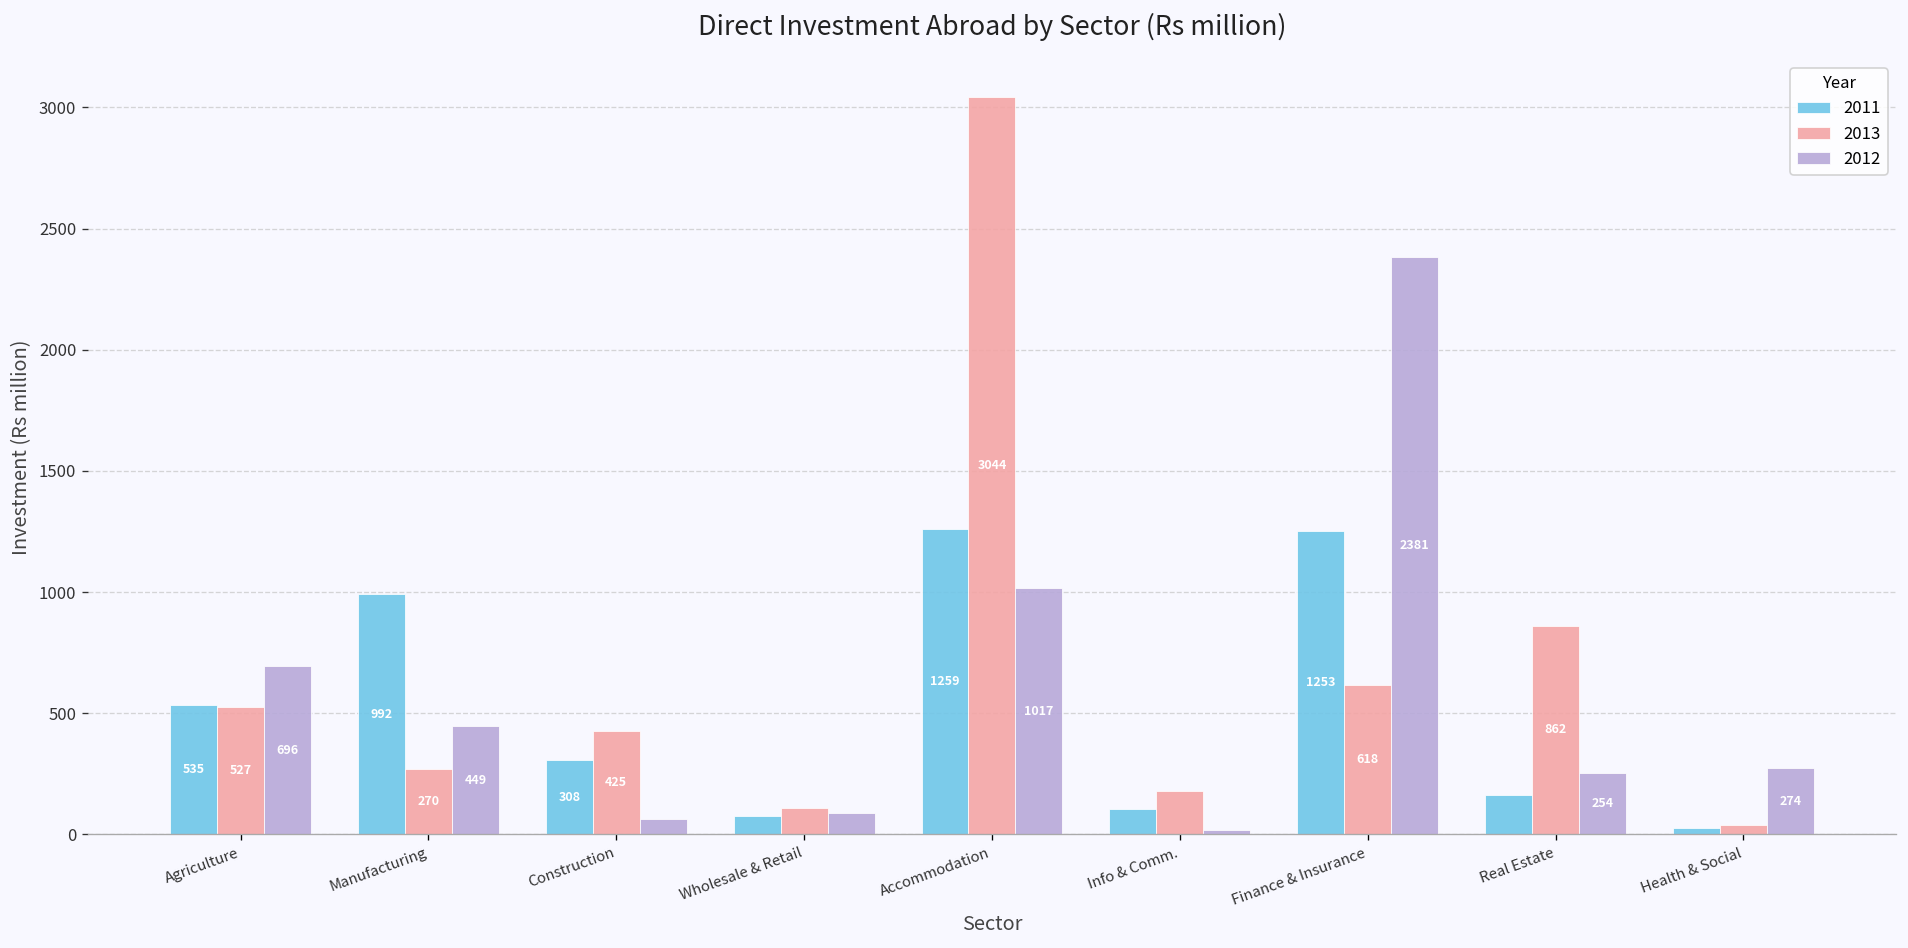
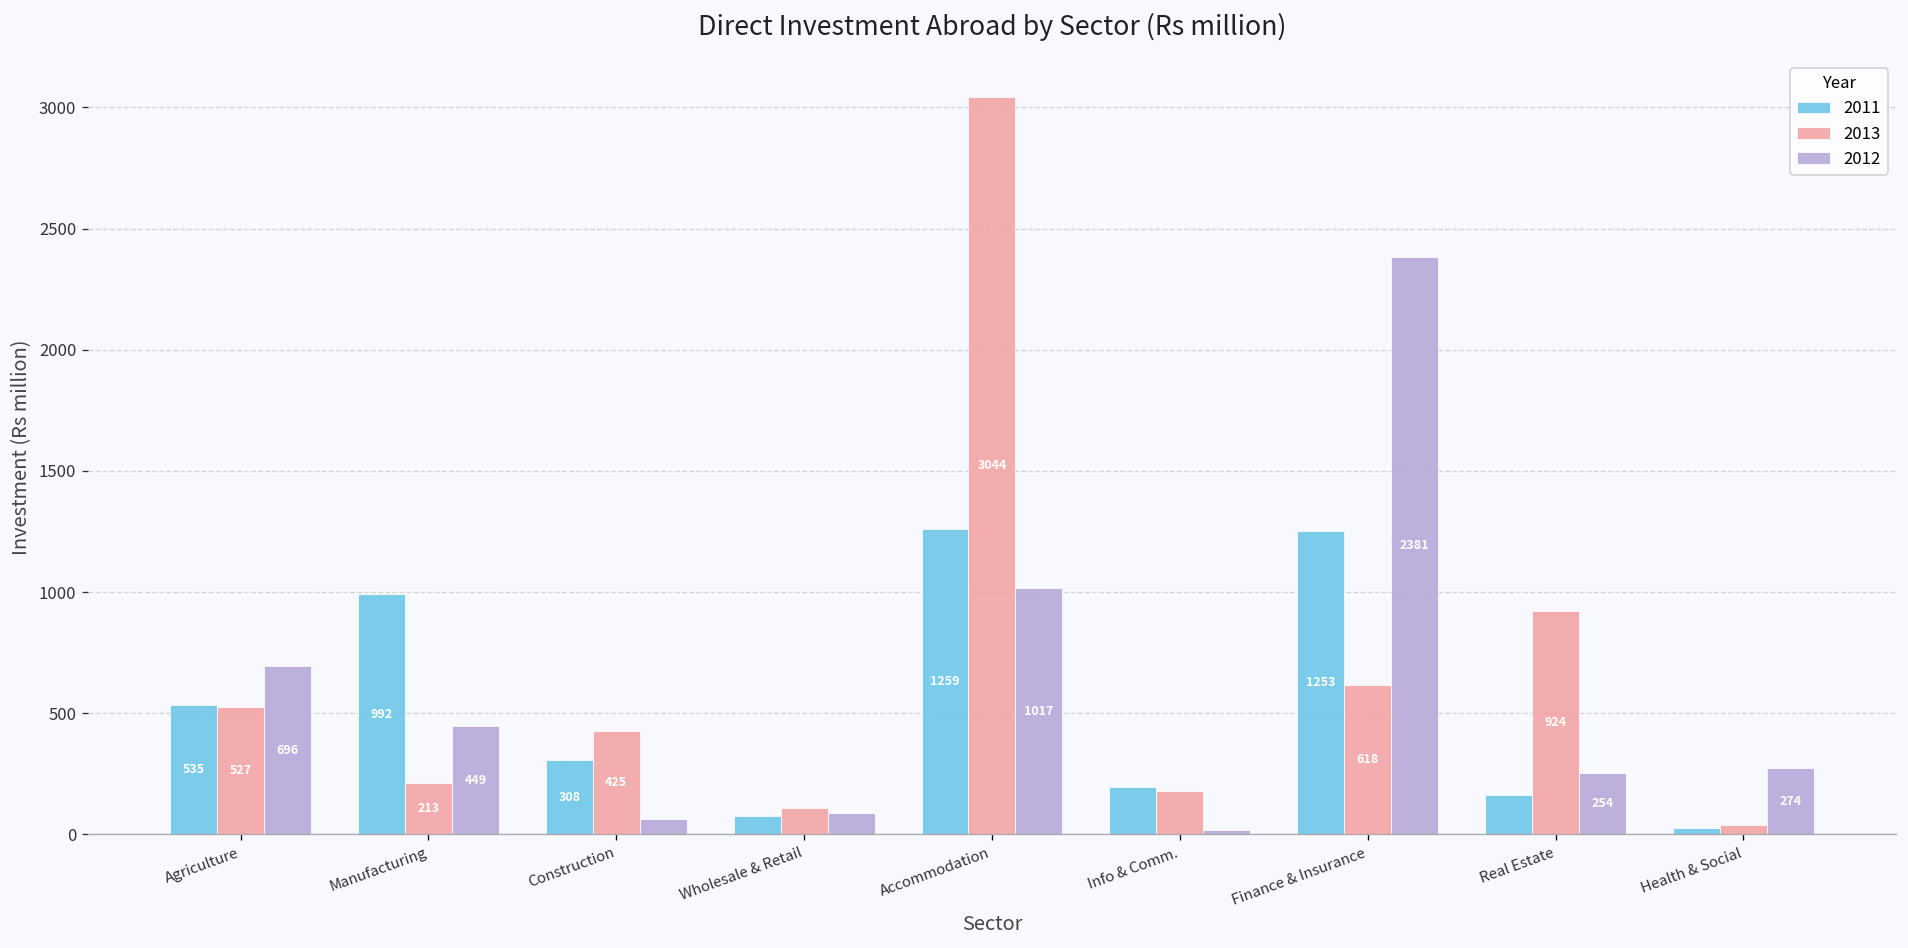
2013, Manufacturing: 270 -> 213
2011, Info & Comm.: 110 -> 200
2013, Real Estate: 862 -> 924
